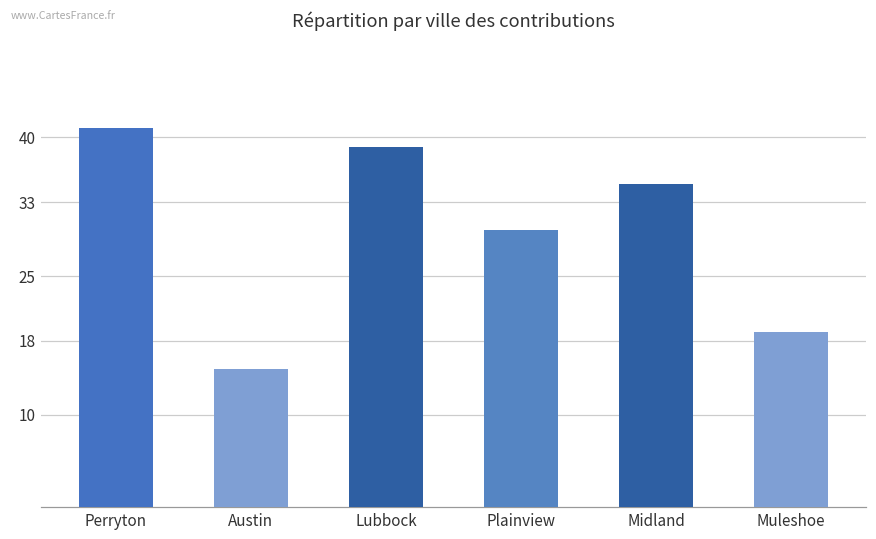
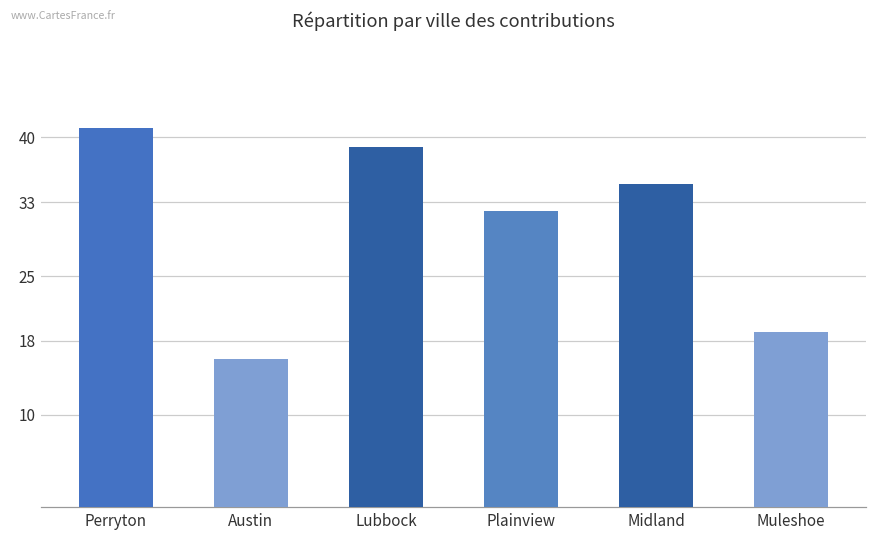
Austin: 15 -> 16
Plainview: 30 -> 32
